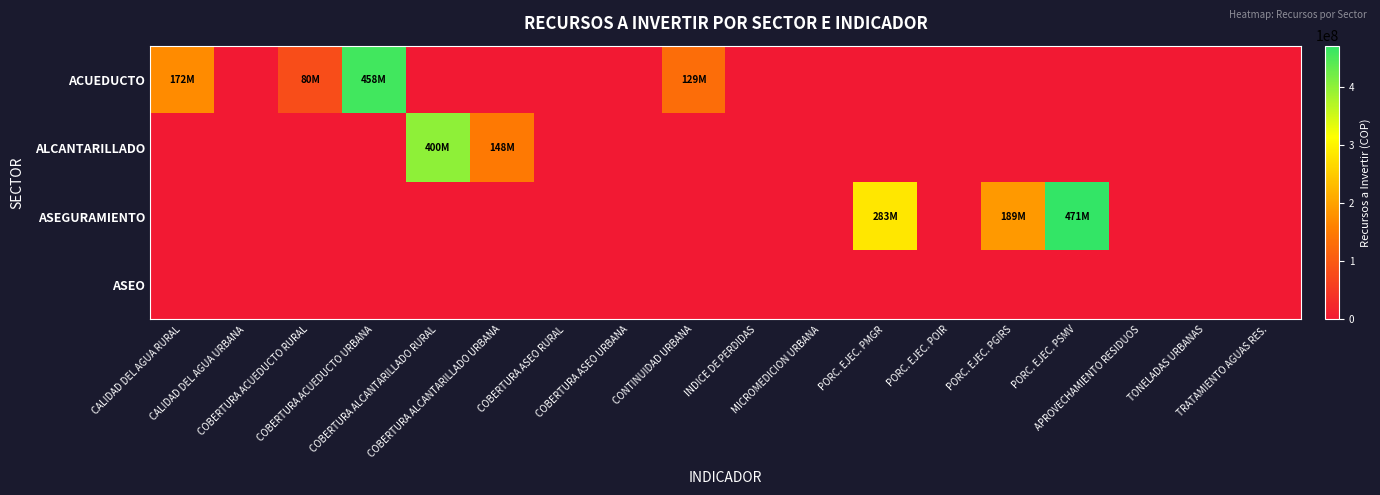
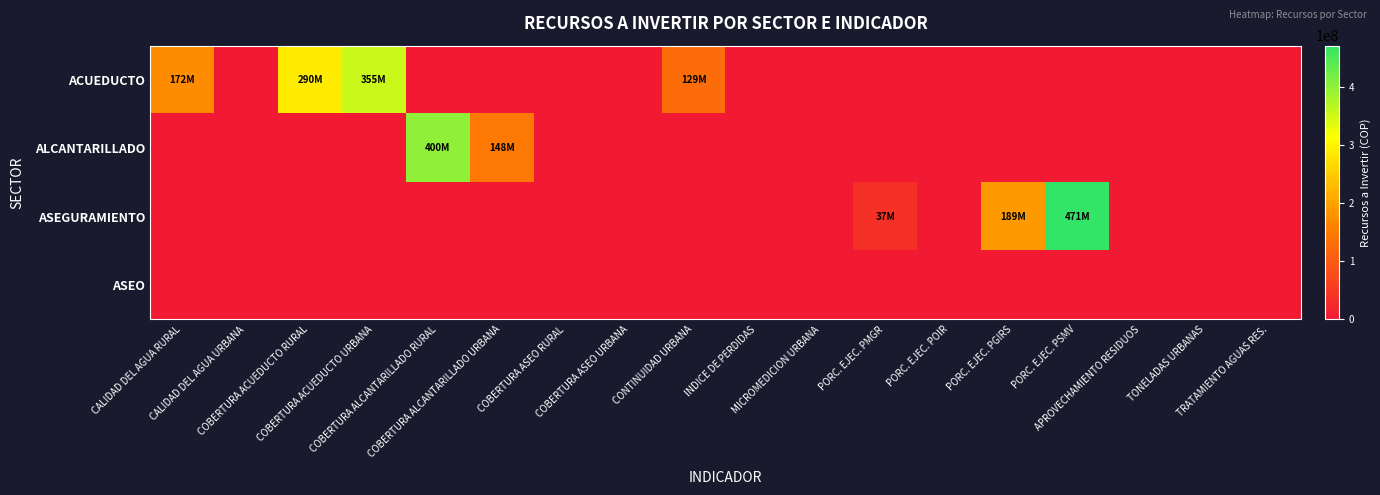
ACUEDUCTO, COBERTURA ACUEDUCTO RURAL: 80M -> 290M
ACUEDUCTO, COBERTURA ACUEDUCTO URBANA: 458M -> 355M
ASEGURAMIENTO, PORC. EJEC. PMGR: 283M -> 37M
